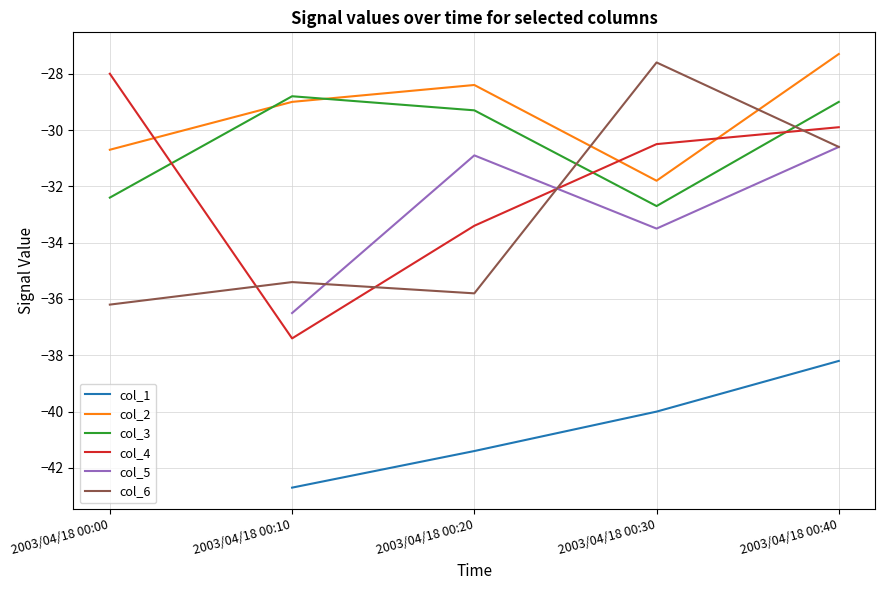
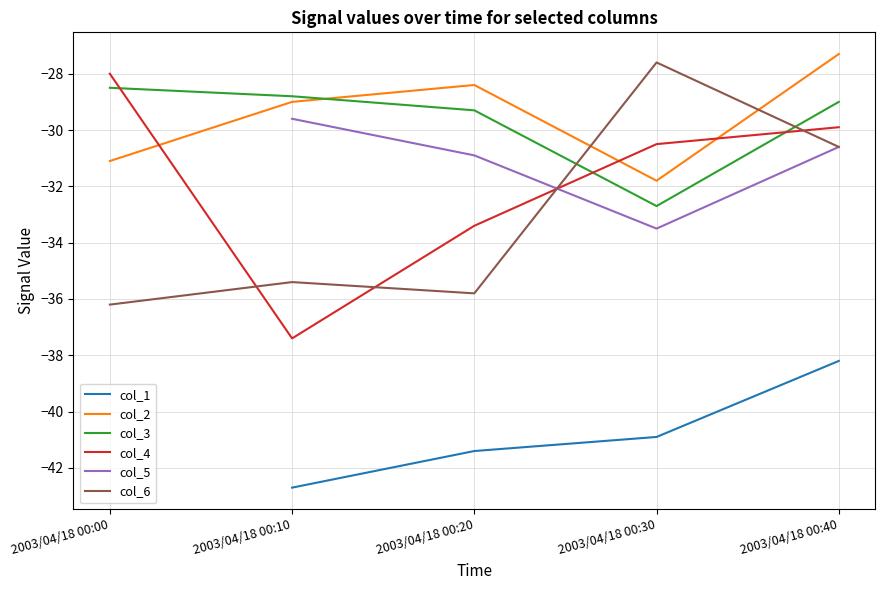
col_2, 2003/04/18 00:00: -30.7 -> -31.1
col_3, 2003/04/18 00:00: -32.4 -> -28.5
col_5, 2003/04/18 00:10: -36.5 -> -29.6
col_1, 2003/04/18 00:30: -40.0 -> -40.9
